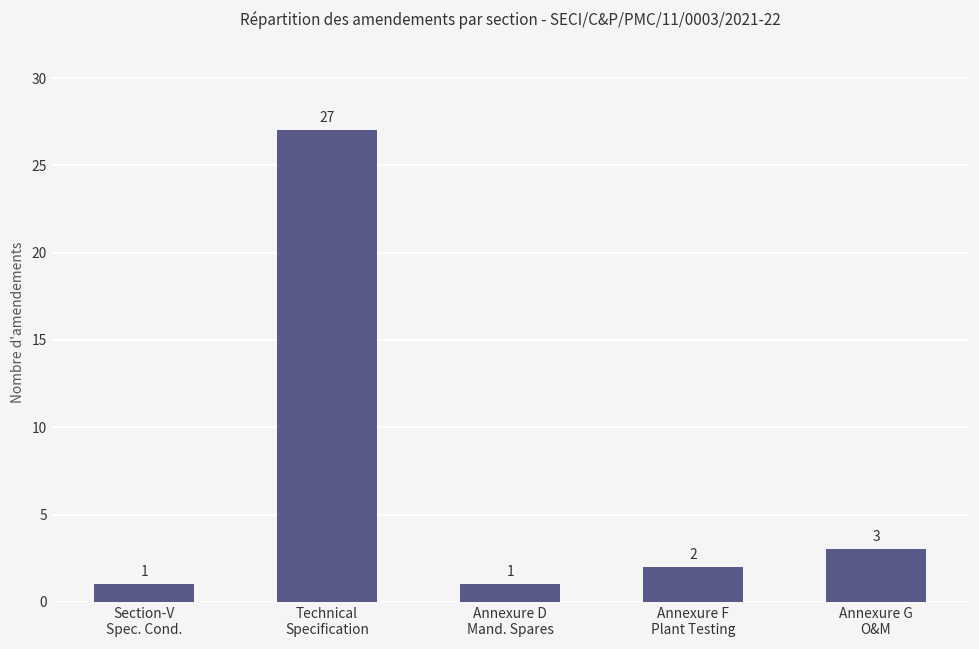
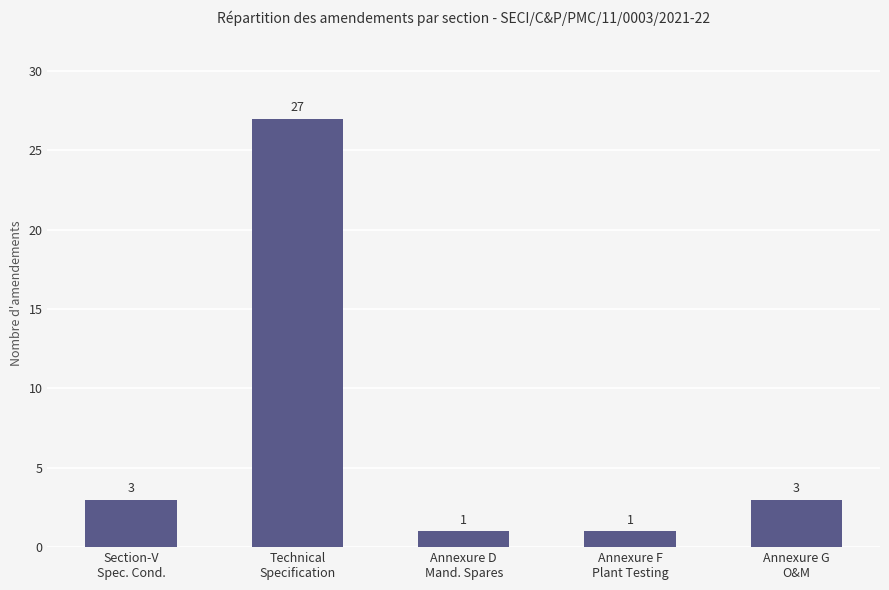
Section-V Spec. Cond.: 1 -> 3
Annexure F Plant Testing: 2 -> 1
